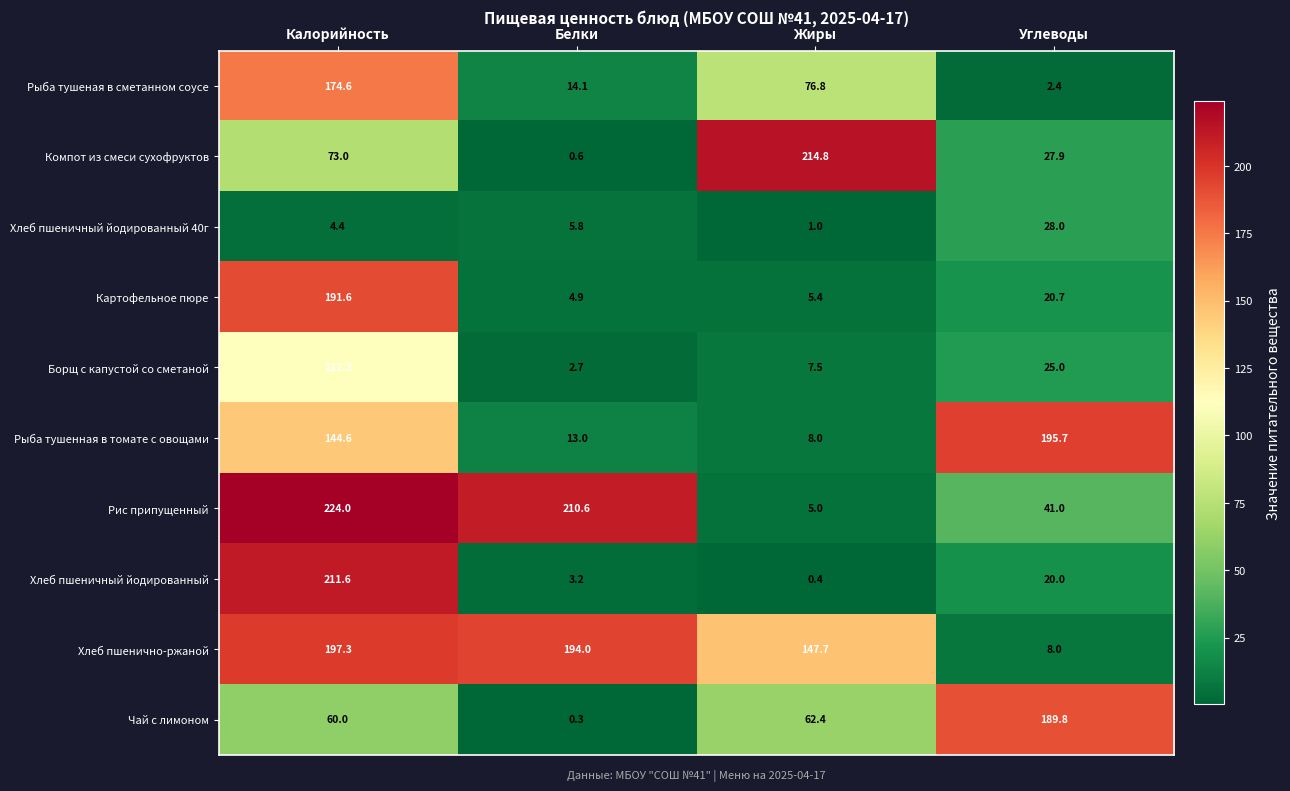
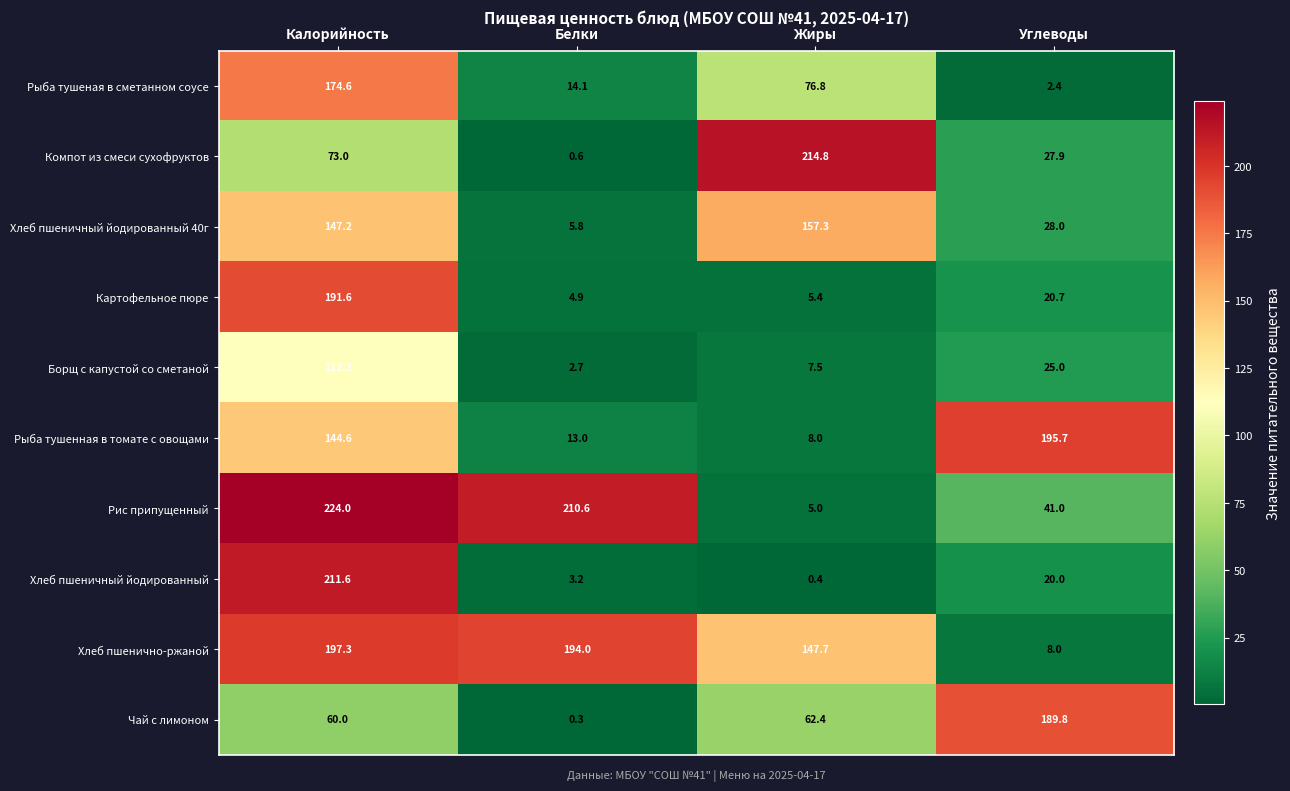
Хлеб пшеничный йодированный 40г, Калорийность: 4.4 -> 147.2
Хлеб пшеничный йодированный 40г, Жиры: 1.0 -> 157.3
